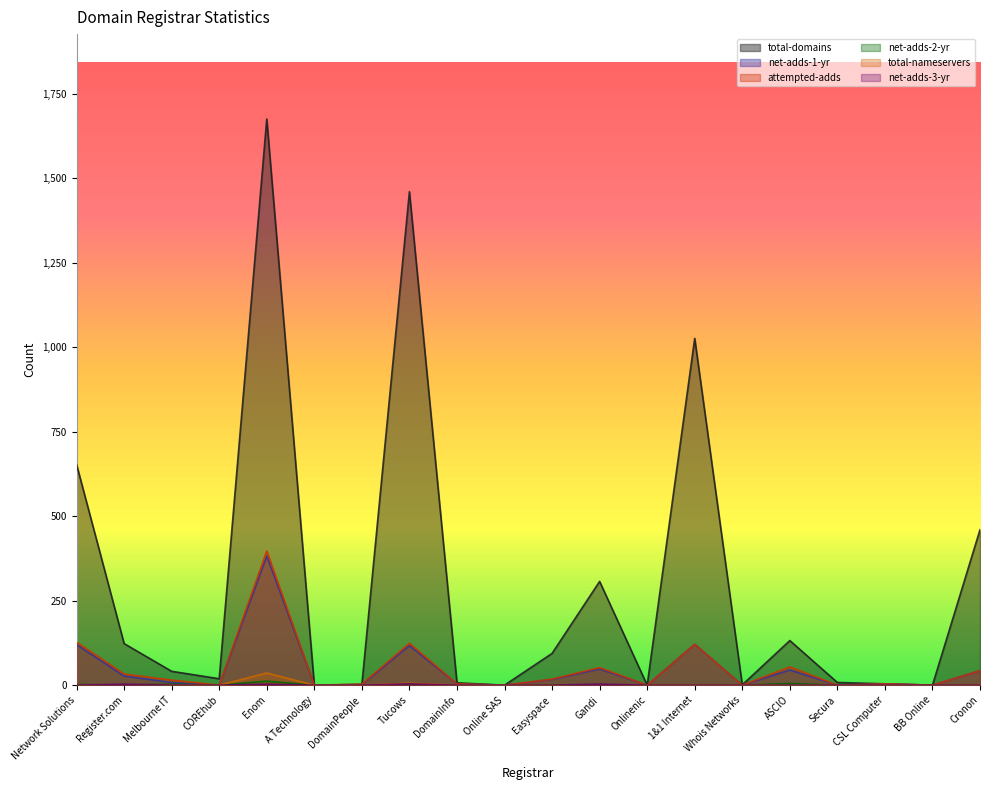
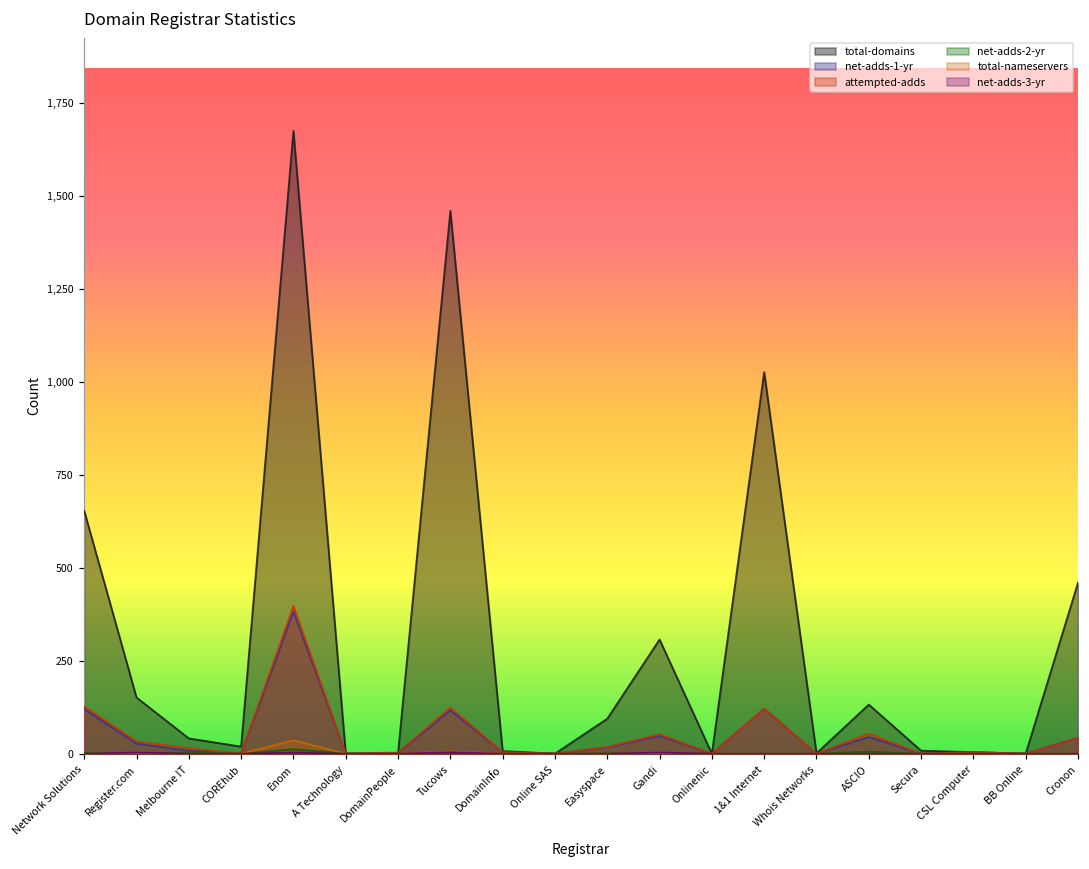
total-domains, Register.com: 120 -> 150
